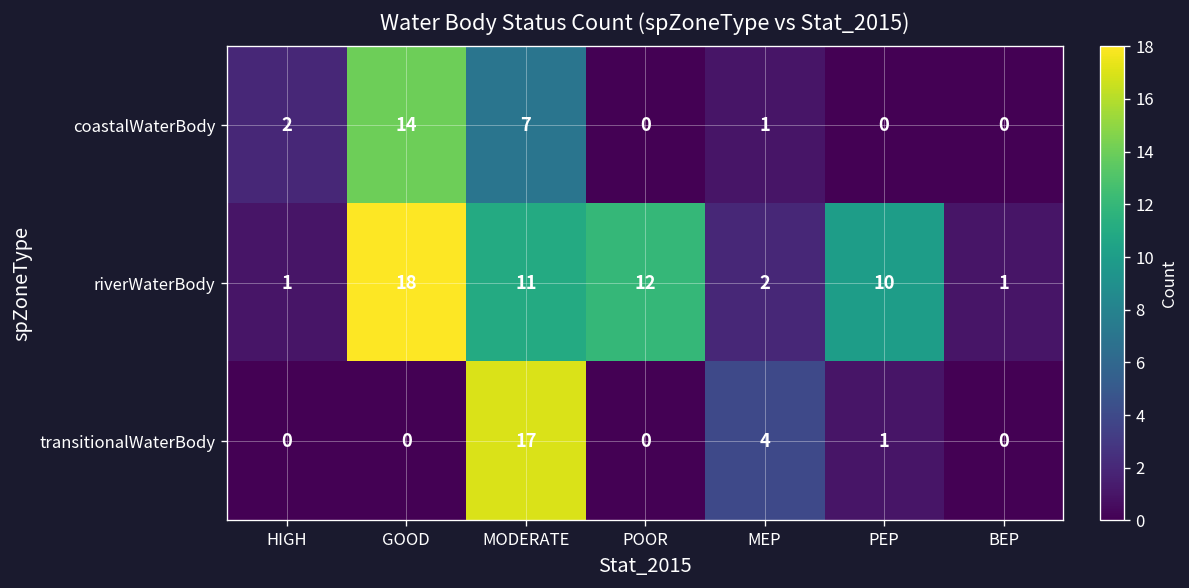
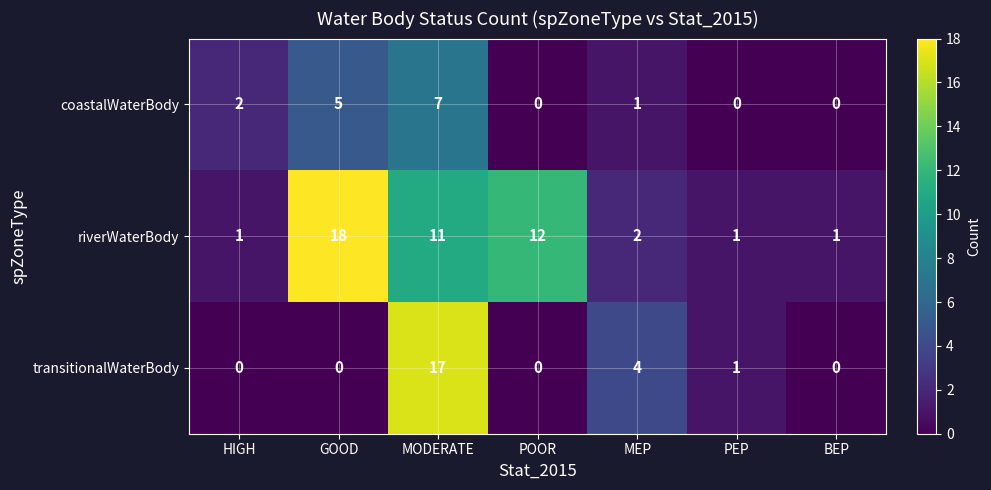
coastalWaterBody, GOOD: 14 -> 5
riverWaterBody, PEP: 10 -> 1
